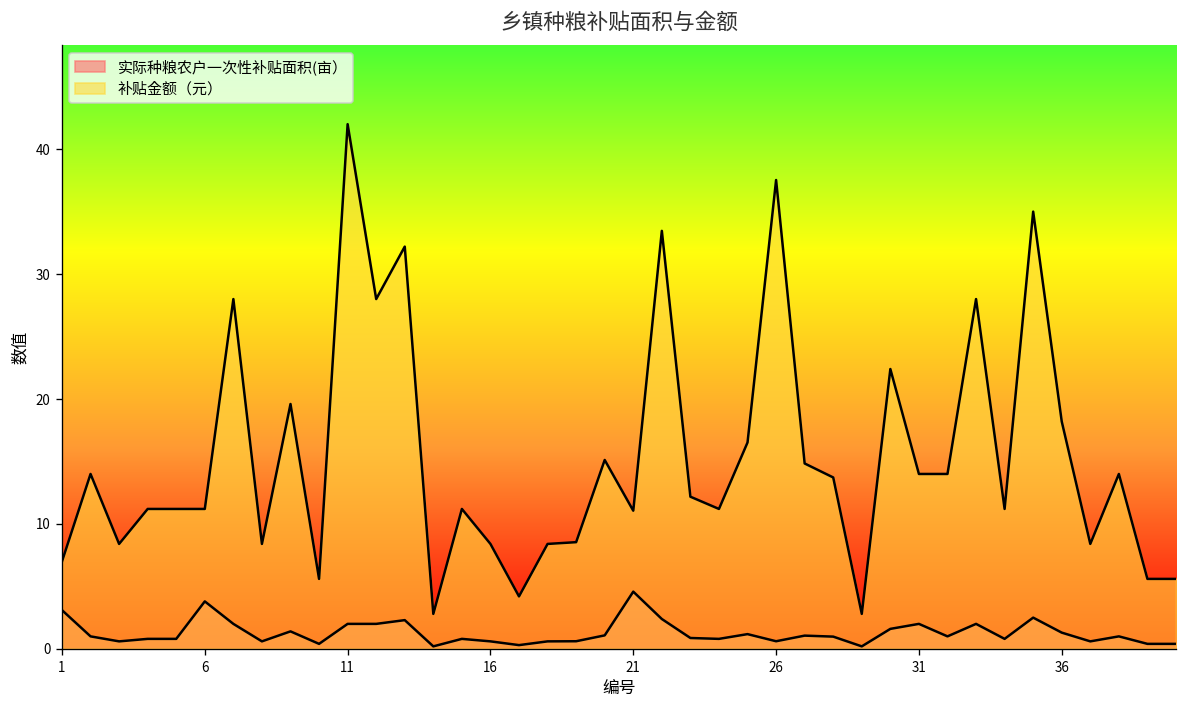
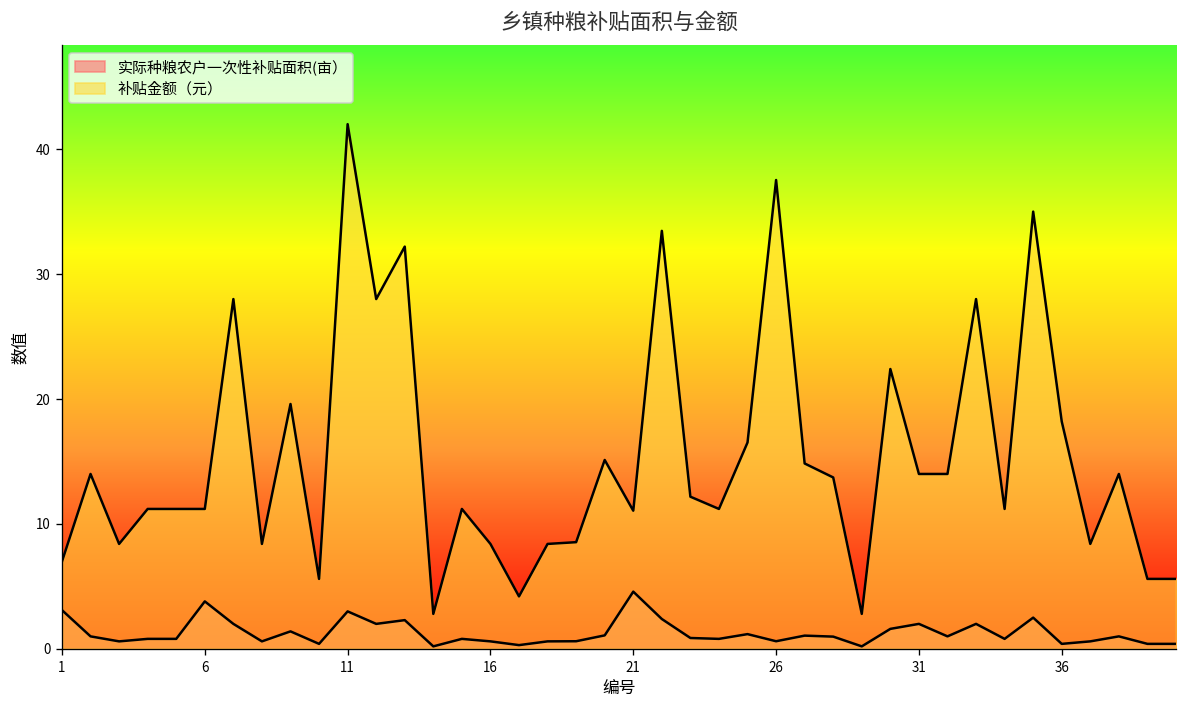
实际种粮农户一次性补贴面积(亩）, 11: 2 -> 3
实际种粮农户一次性补贴面积(亩）, 36: 1.3 -> 0.4
